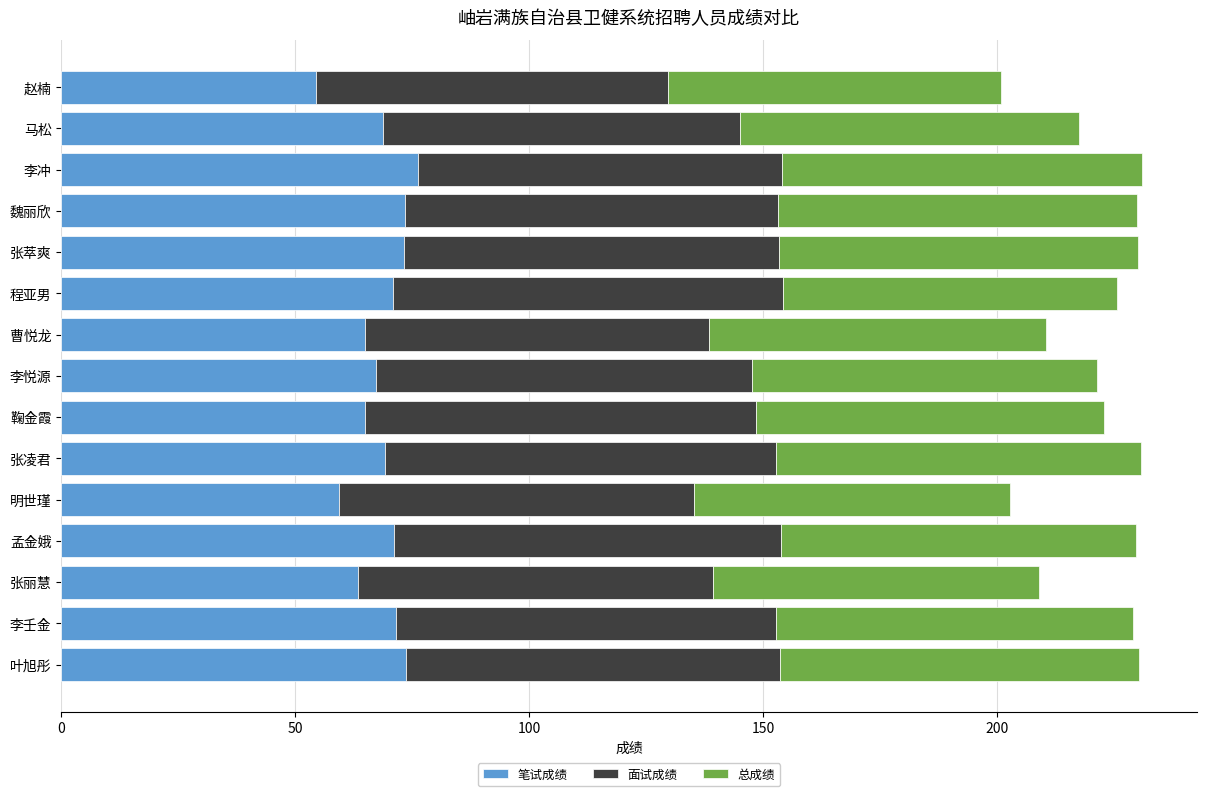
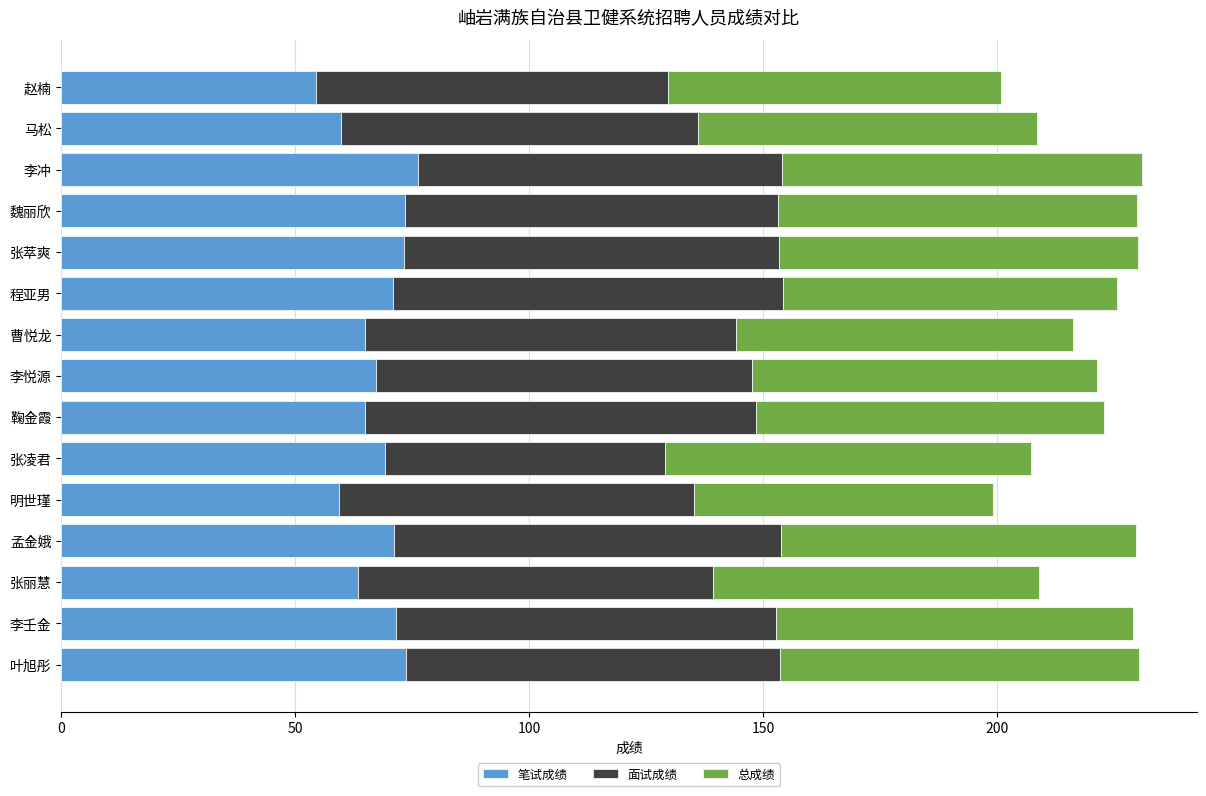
笔试成绩, 马松: 69 -> 60
面试成绩, 曹悦龙: 73 -> 79
面试成绩, 张凌君: 84 -> 60
总成绩, 明世瑾: 68 -> 64
